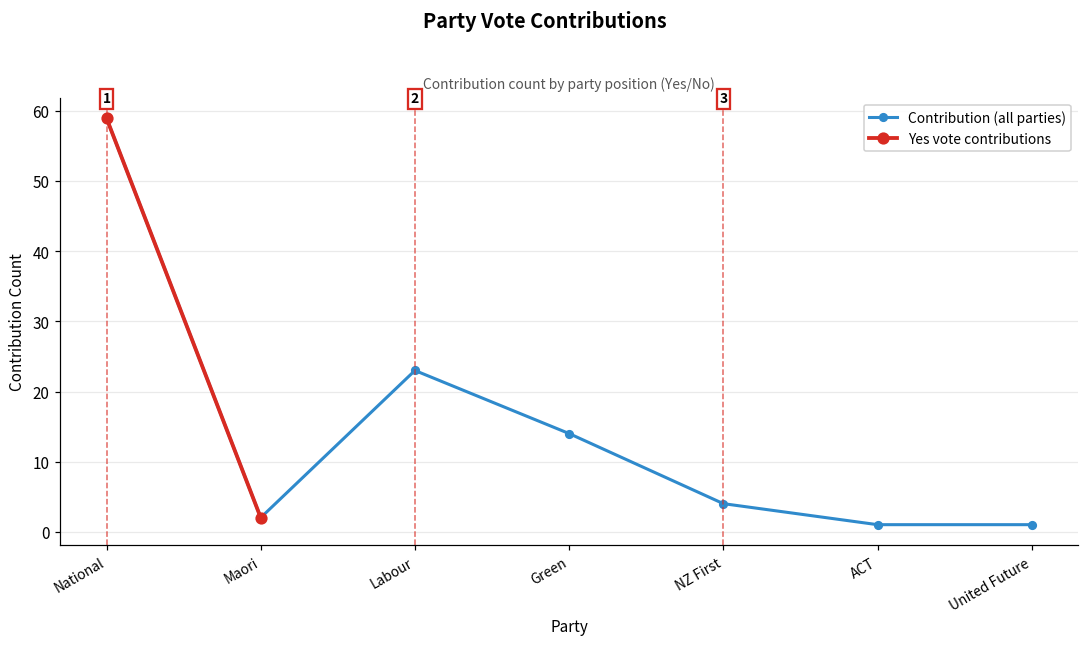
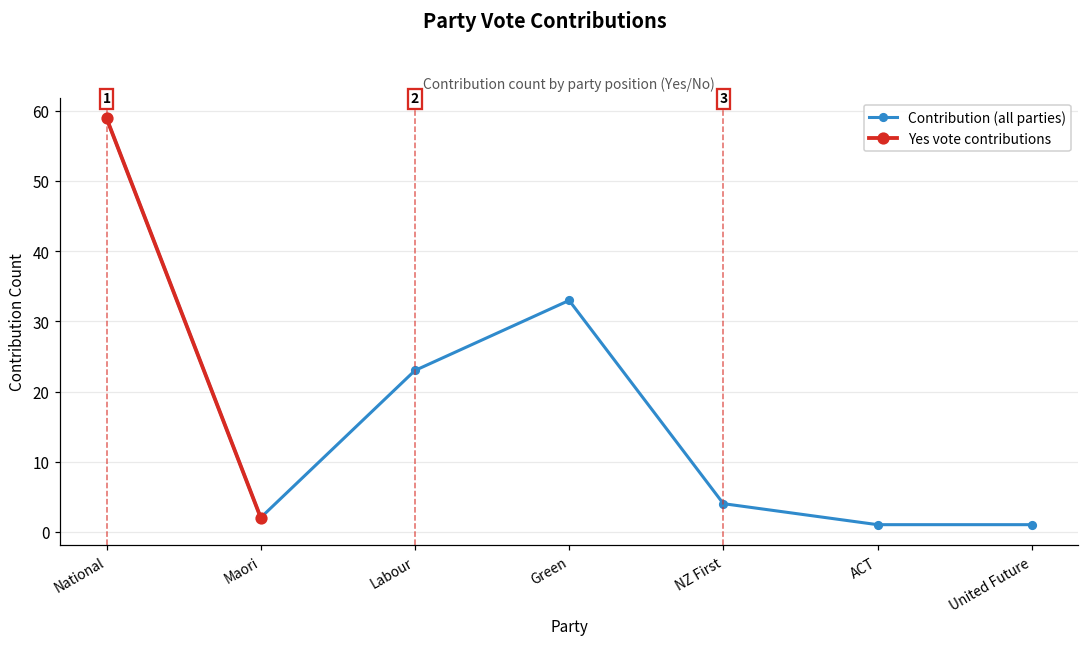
Contribution (all parties), Green: 14 -> 33
